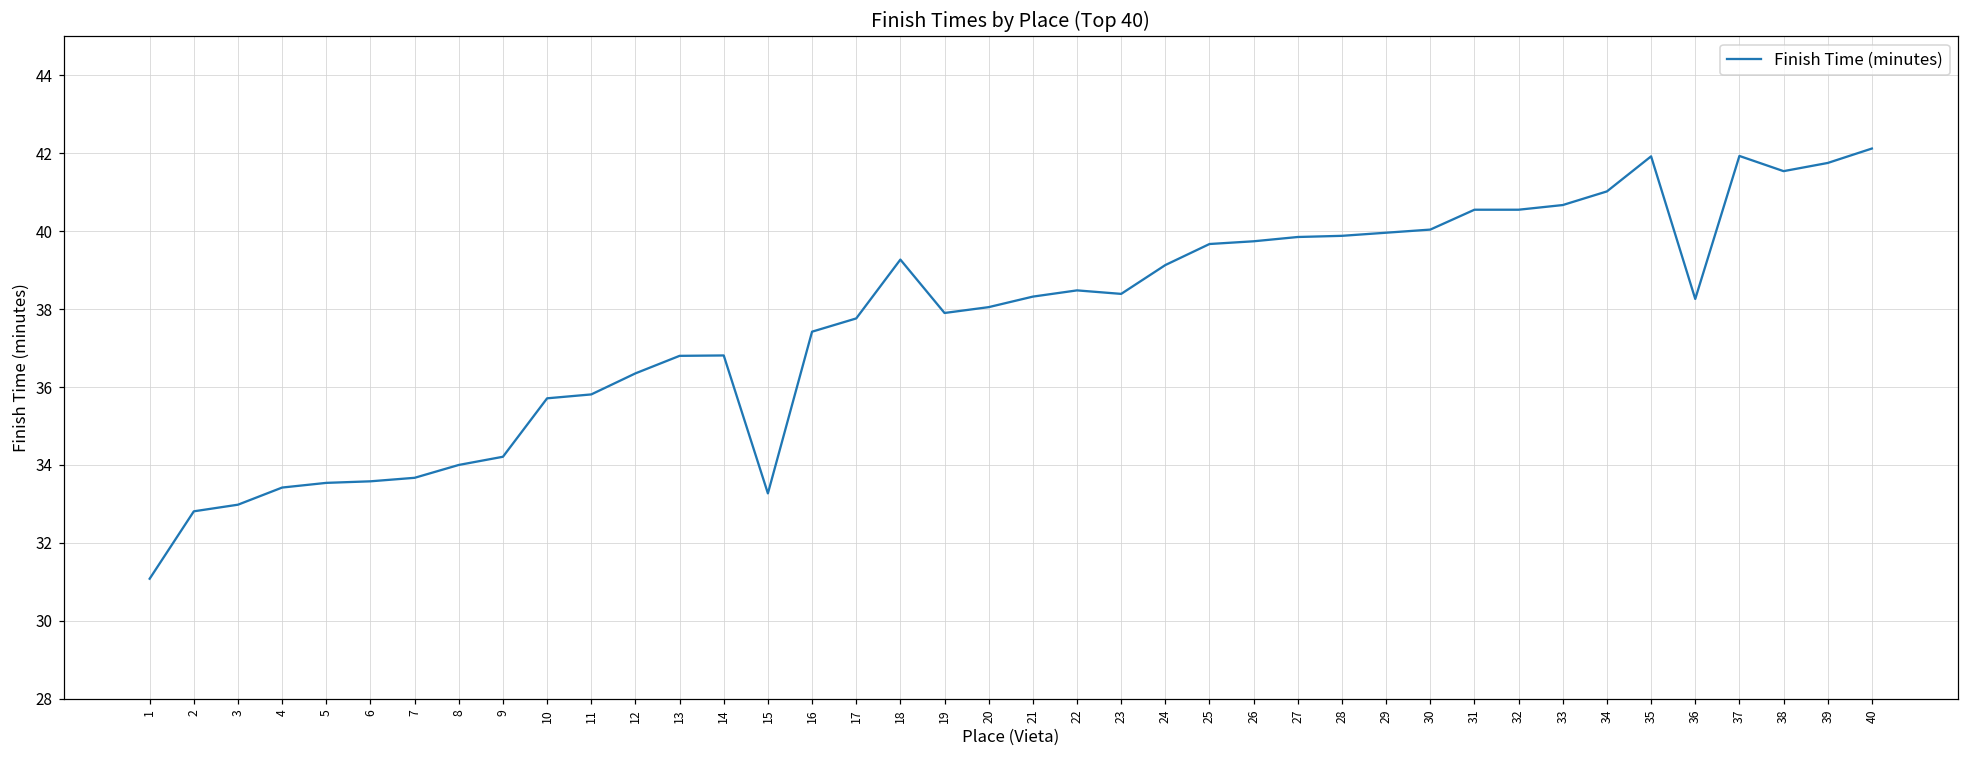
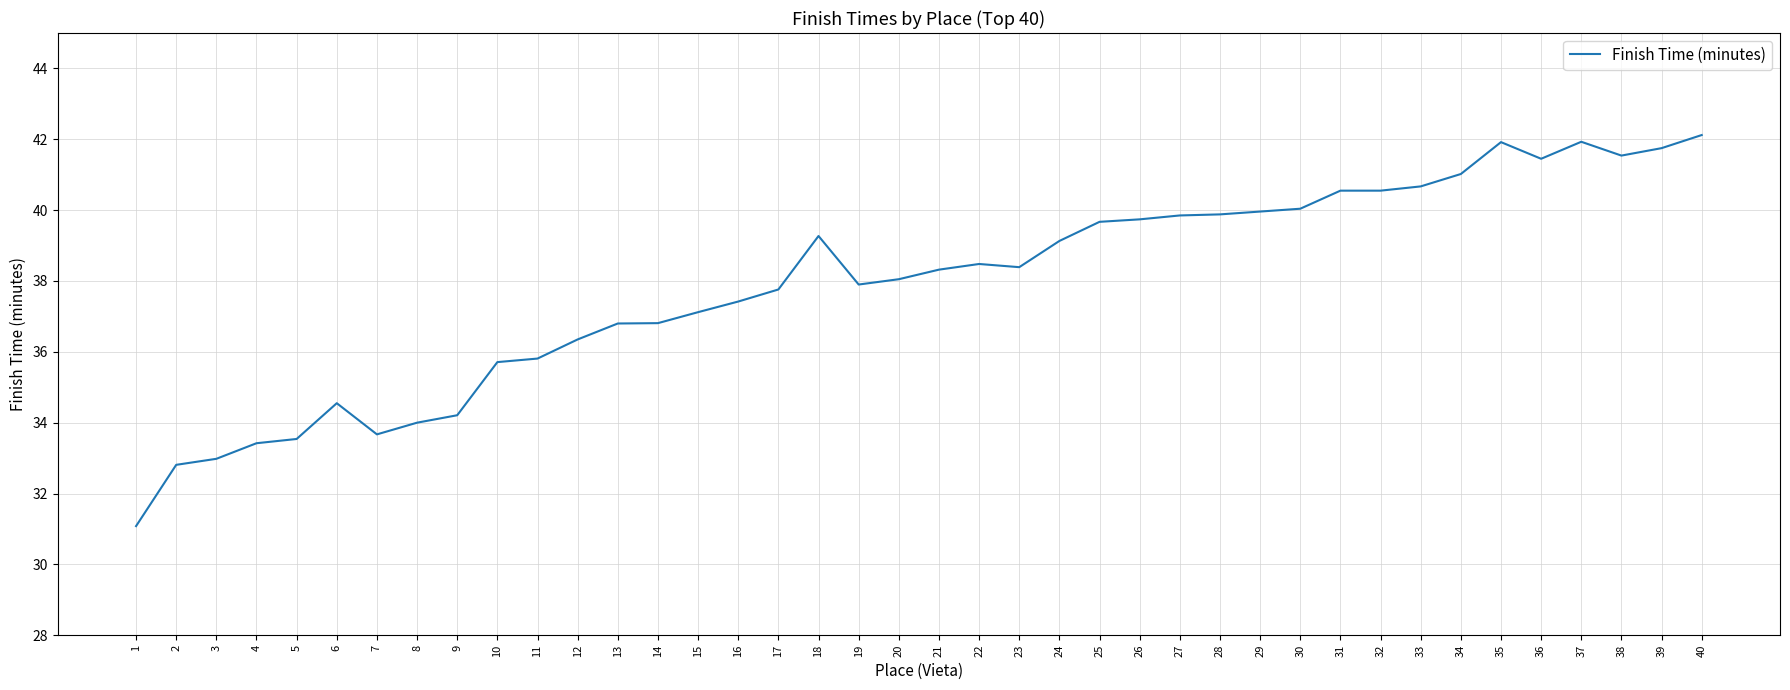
6: 33.6 -> 34.6
15: 33.3 -> 37.1
36: 38.3 -> 41.5
